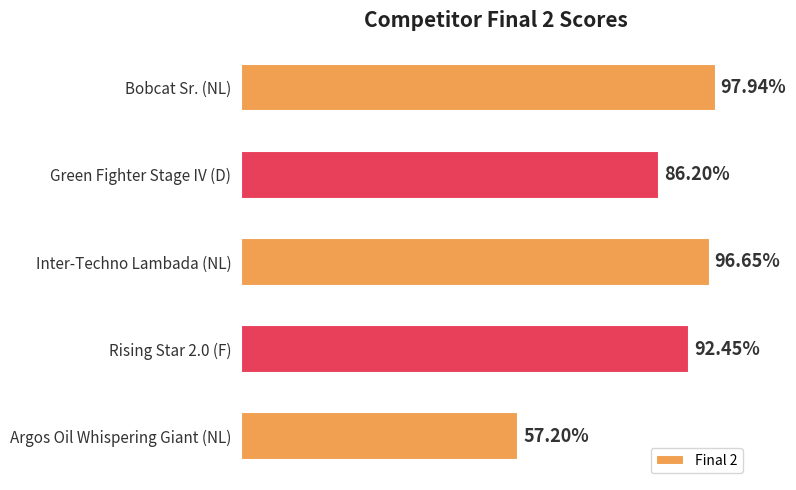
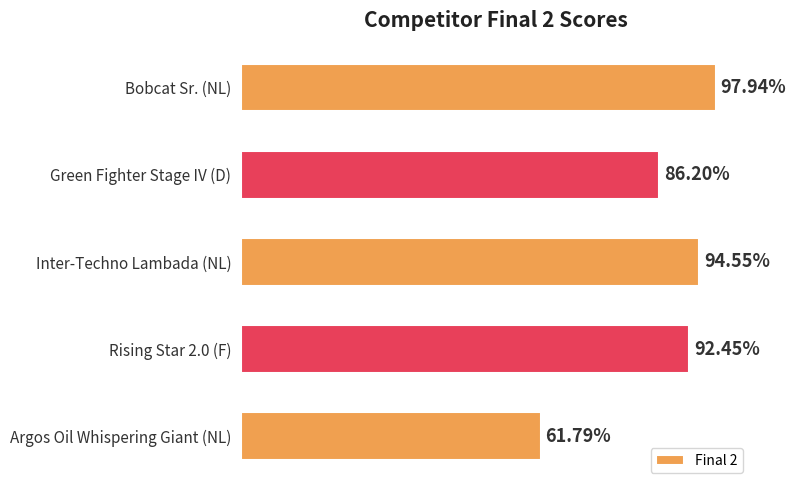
Inter-Techno Lambada (NL): 96.65% -> 94.55%
Argos Oil Whispering Giant (NL): 57.20% -> 61.79%
